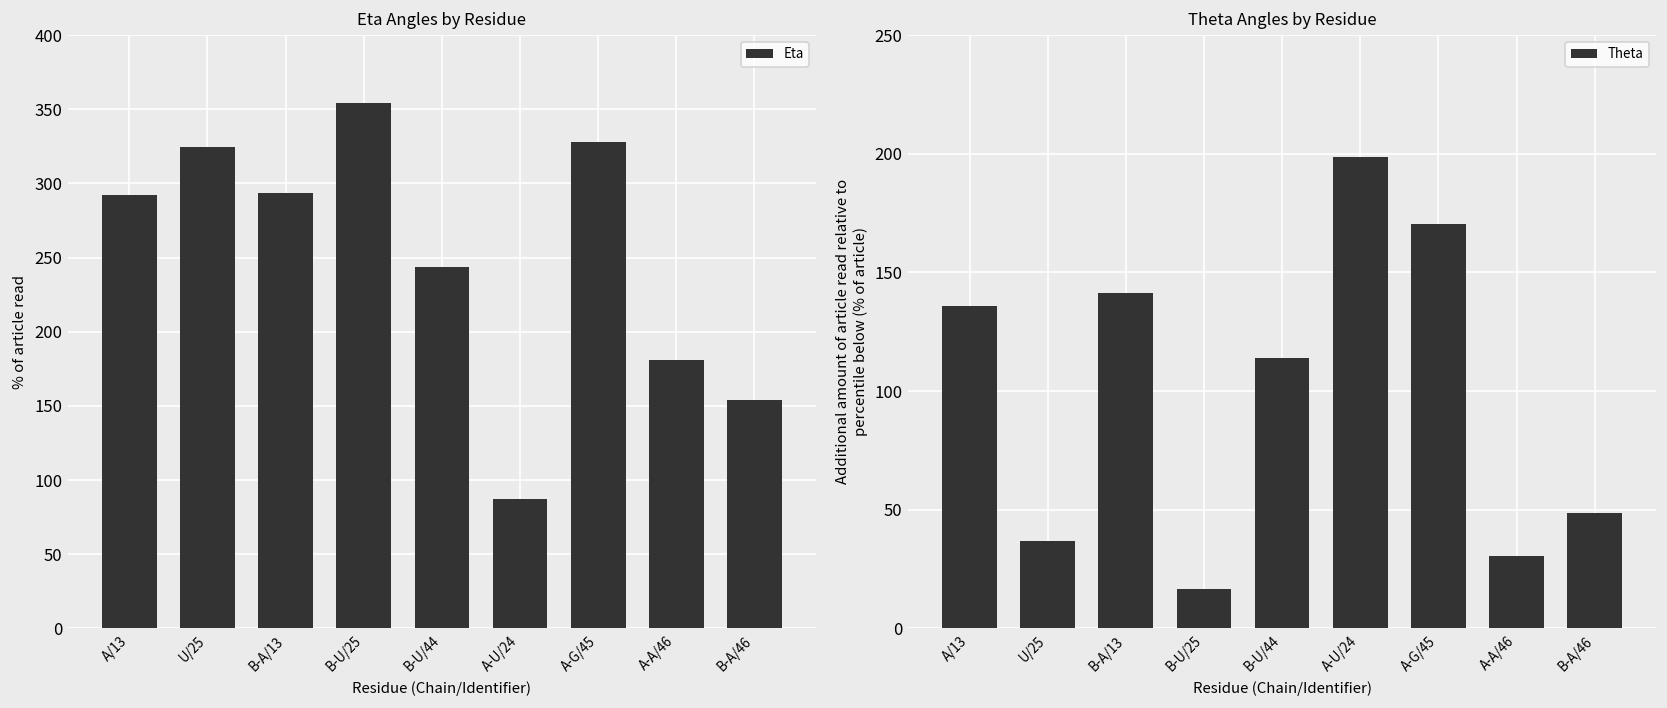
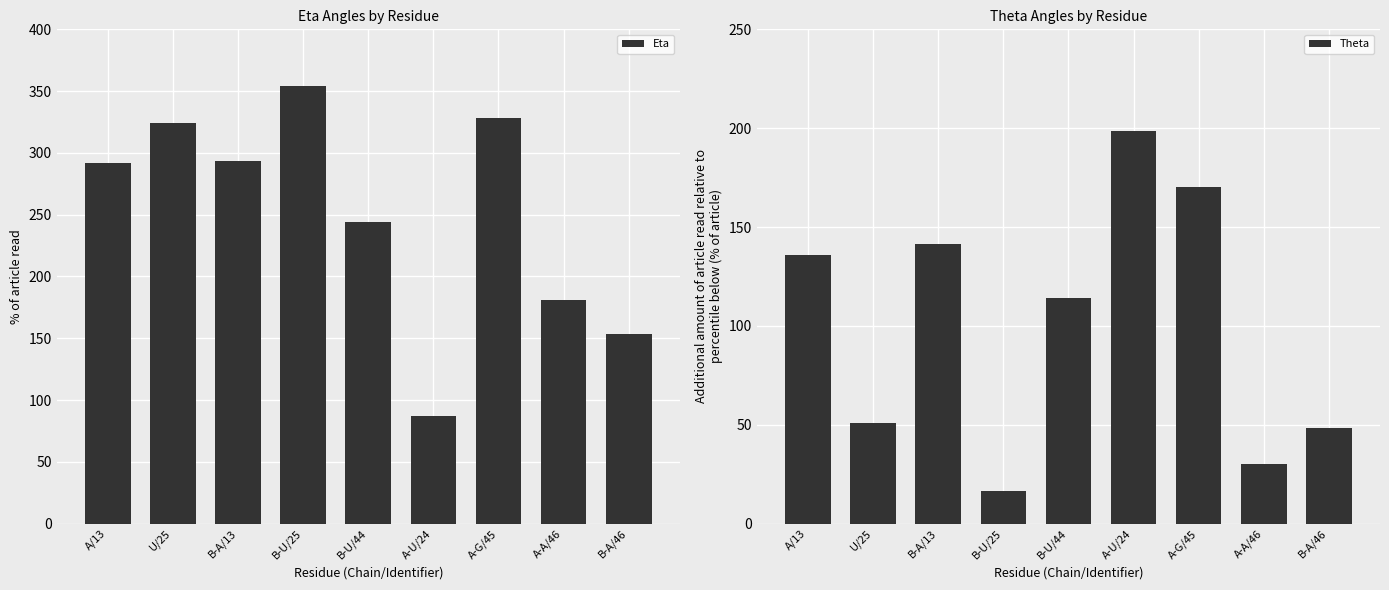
Theta Angles by Residue, U/25: 37 -> 51
